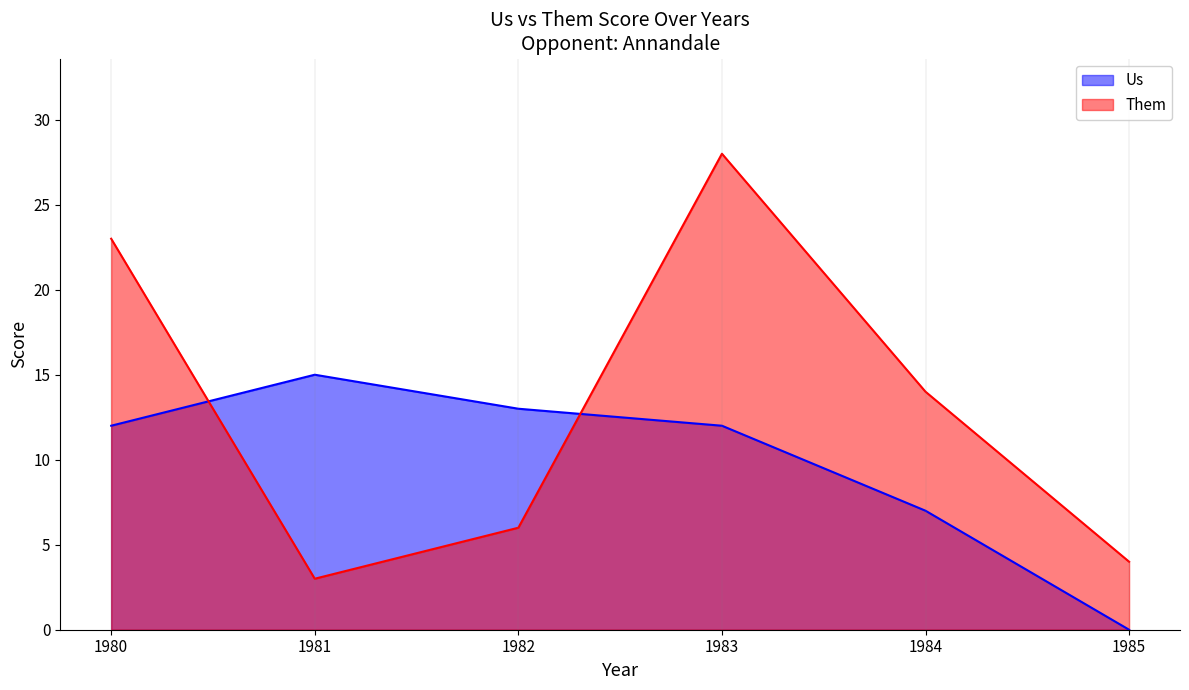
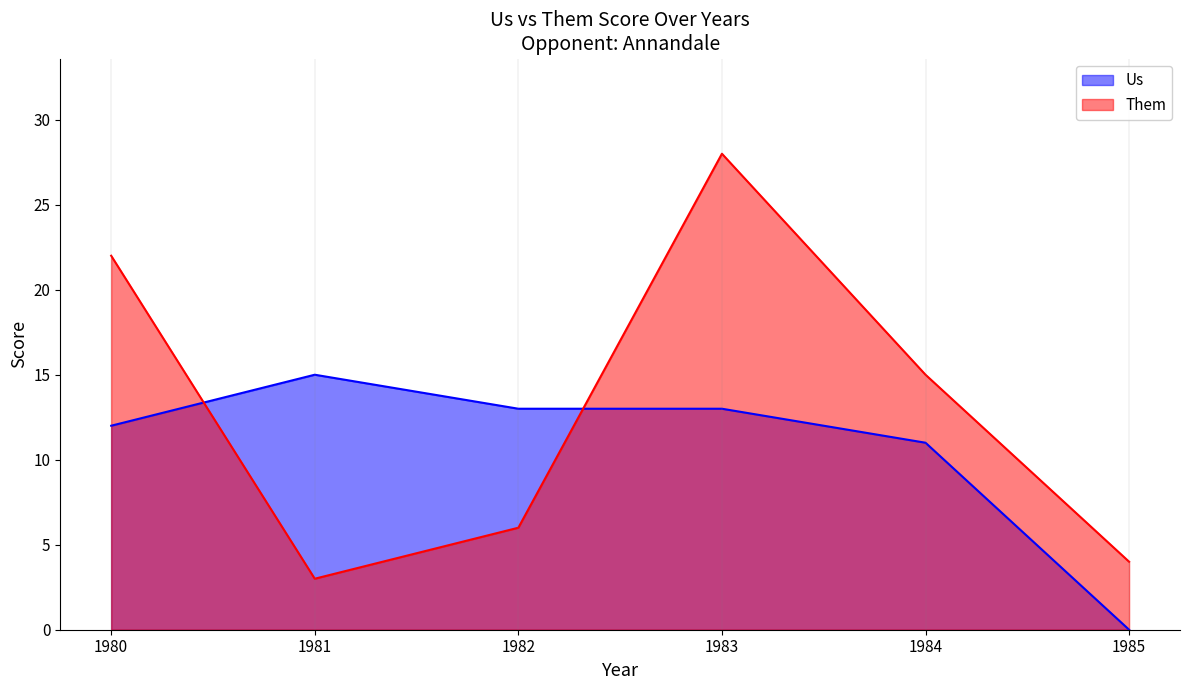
Them, 1980: 23 -> 22
Us, 1983: 12 -> 13
Us, 1984: 7 -> 11
Them, 1984: 14 -> 15
